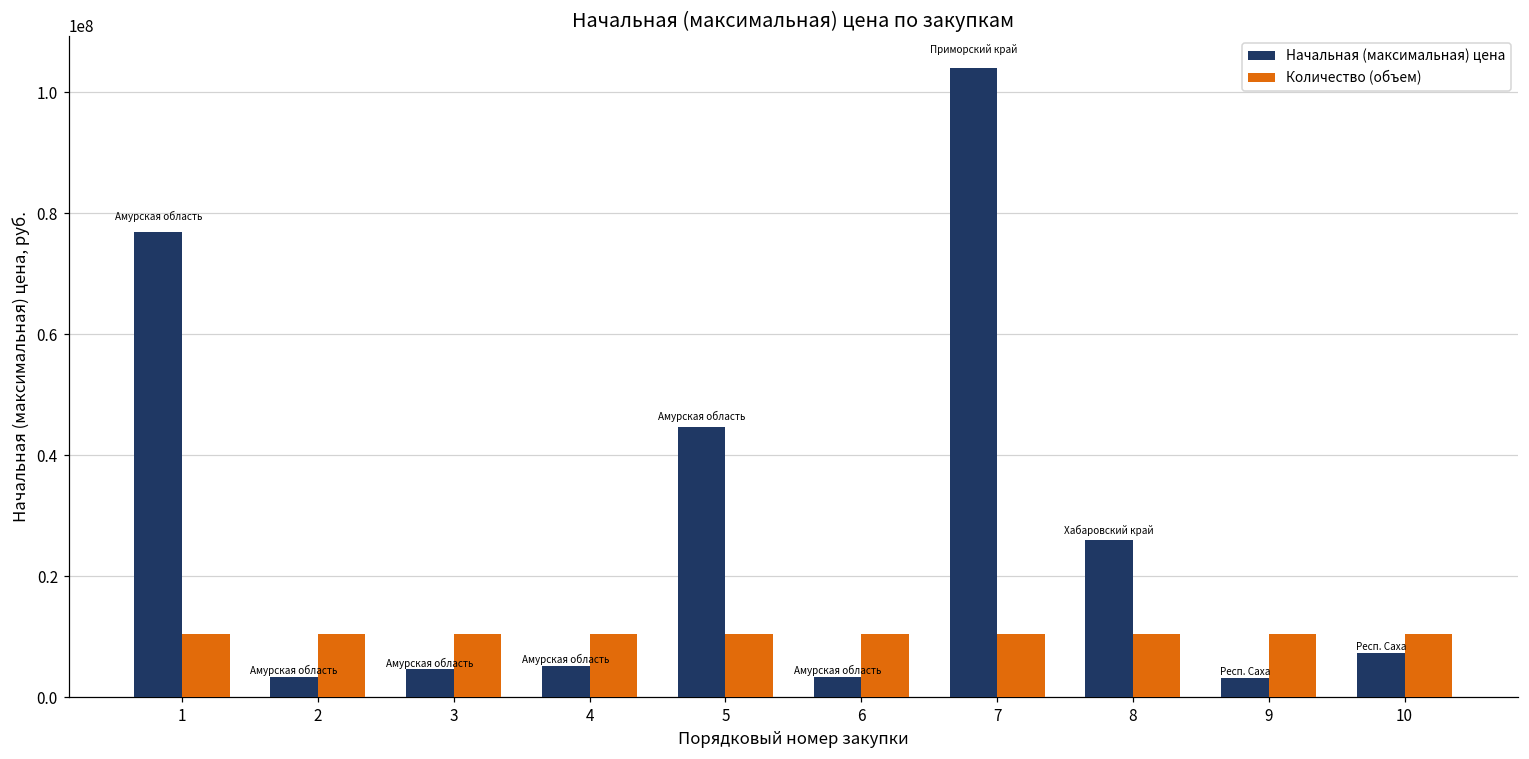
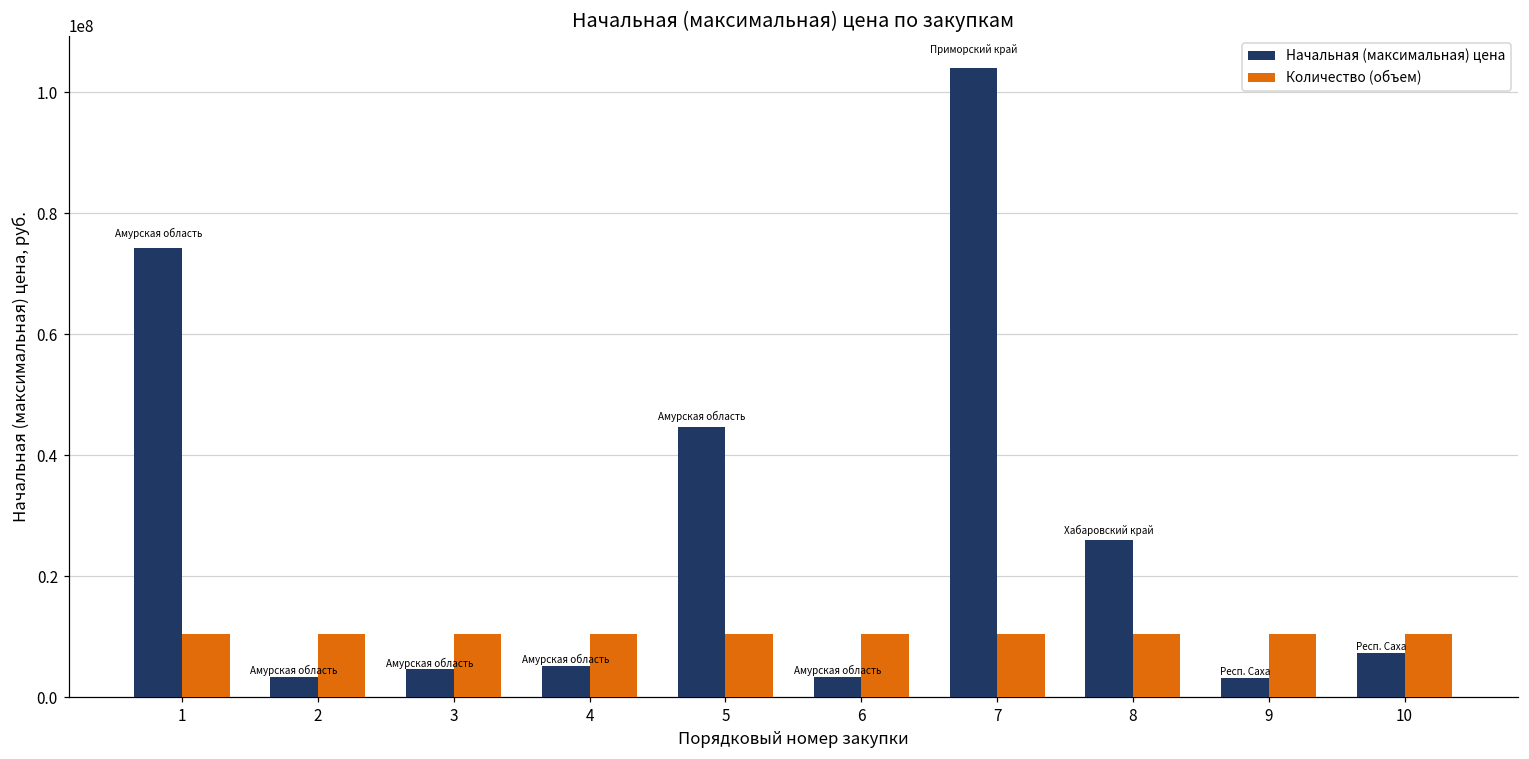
Начальная (максимальная) цена, 1: 77000000 -> 74000000
